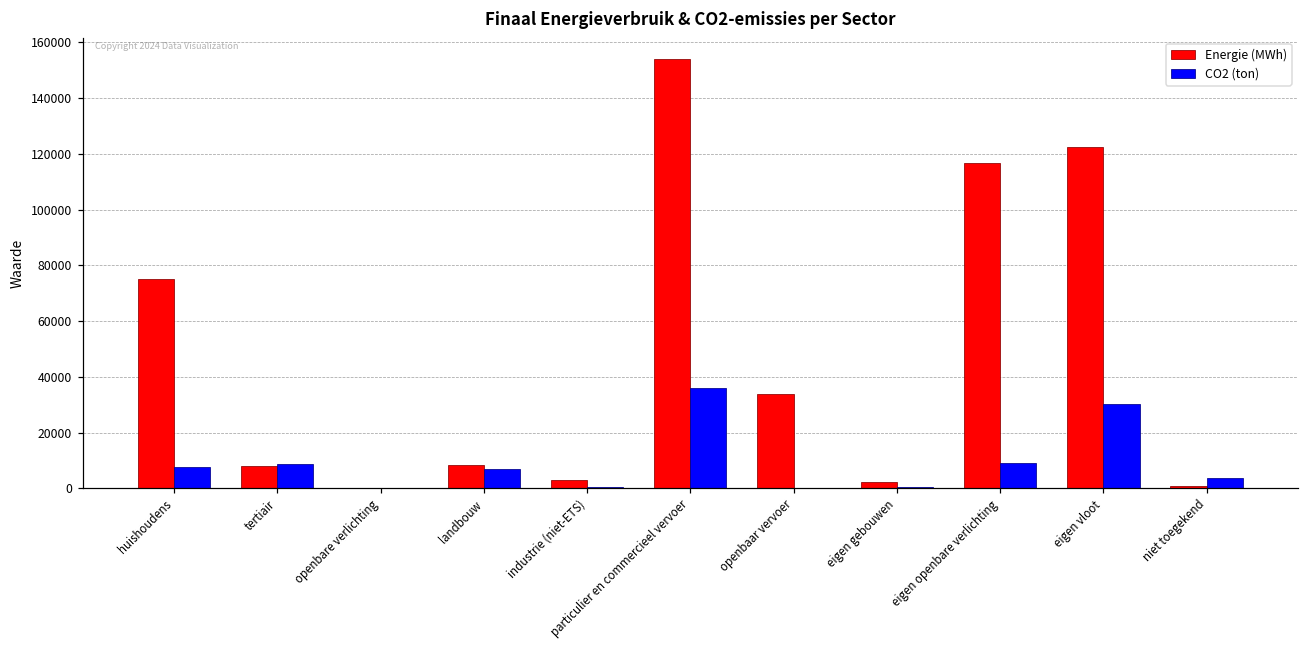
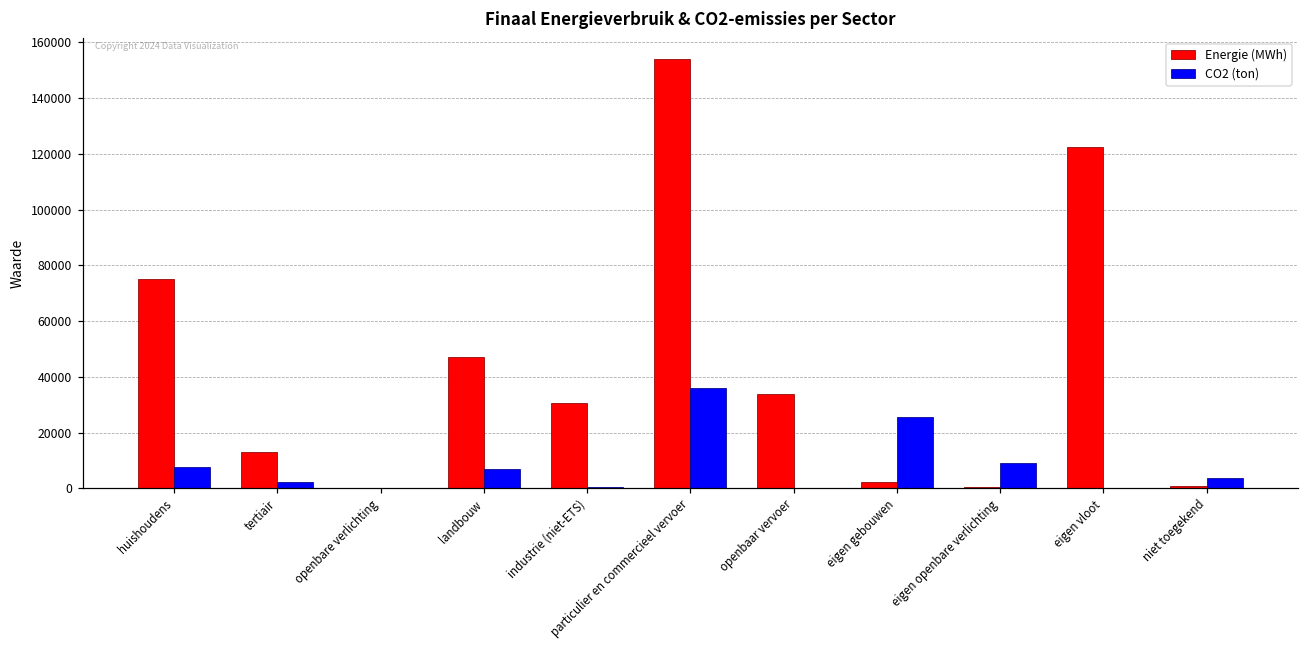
Energie (MWh), tertiair: 8000 -> 13000
CO2 (ton), tertiair: 9000 -> 2000
Energie (MWh), landbouw: 8000 -> 47000
Energie (MWh), industrie (niet-ETS): 3000 -> 31000
CO2 (ton), eigen gebouwen: 0 -> 26000
Energie (MWh), eigen openbare verlichting: 117000 -> 1000
CO2 (ton), eigen vloot: 30000 -> 0
